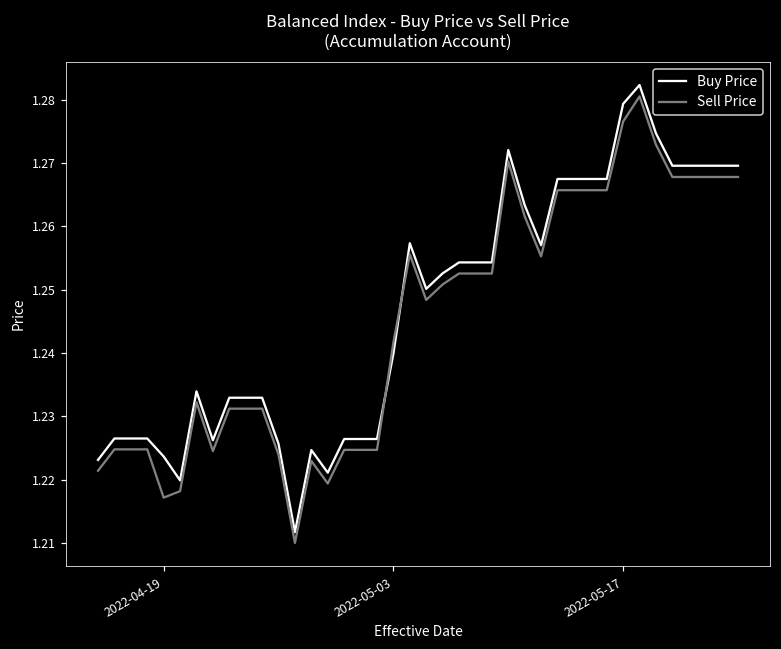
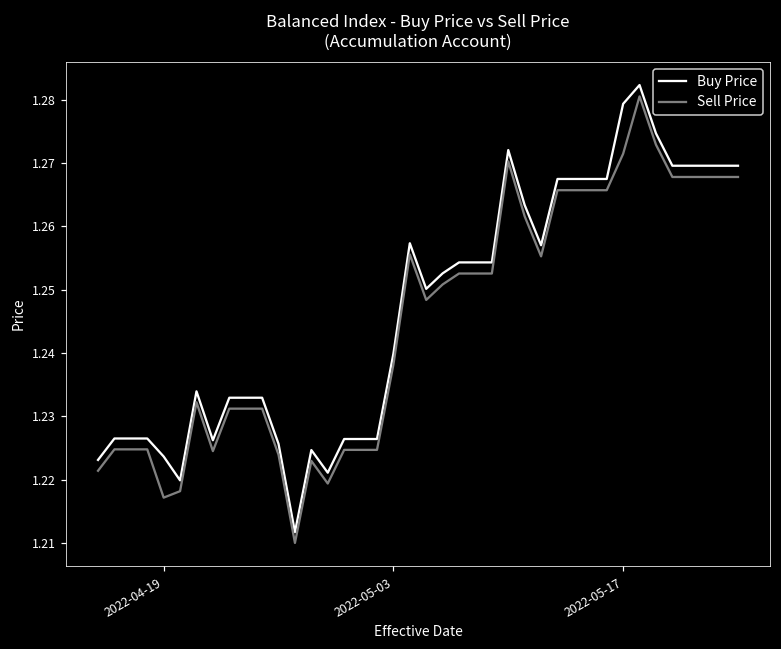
Sell Price, 2022-05-03: 1.242 -> 1.238
Sell Price, 2022-05-17: 1.277 -> 1.271
